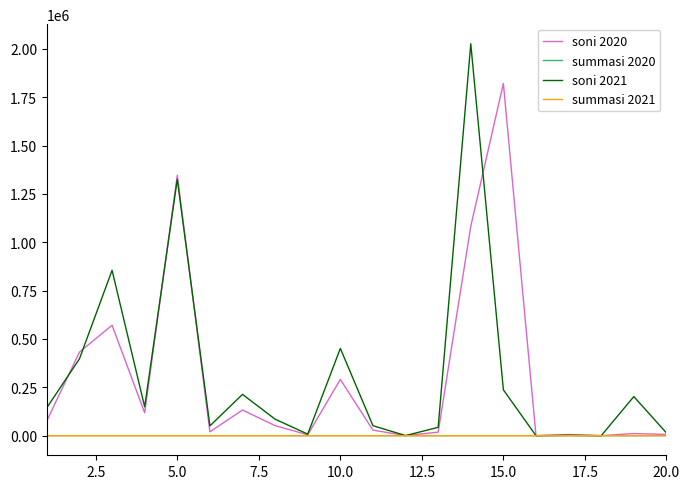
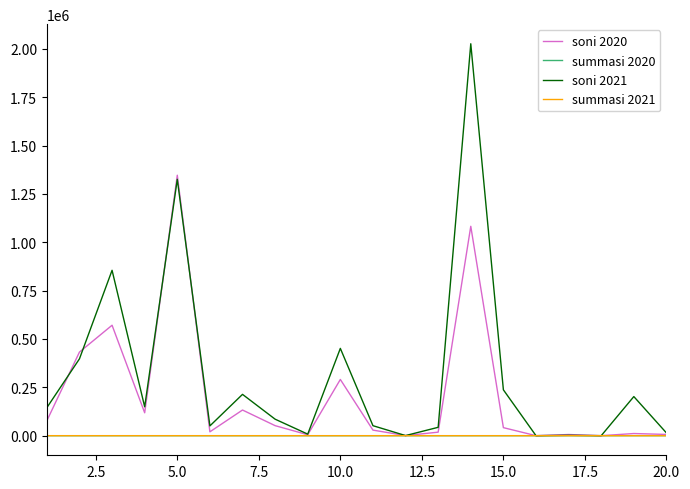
soni 2020, 15.0: 1820000 -> 40000
